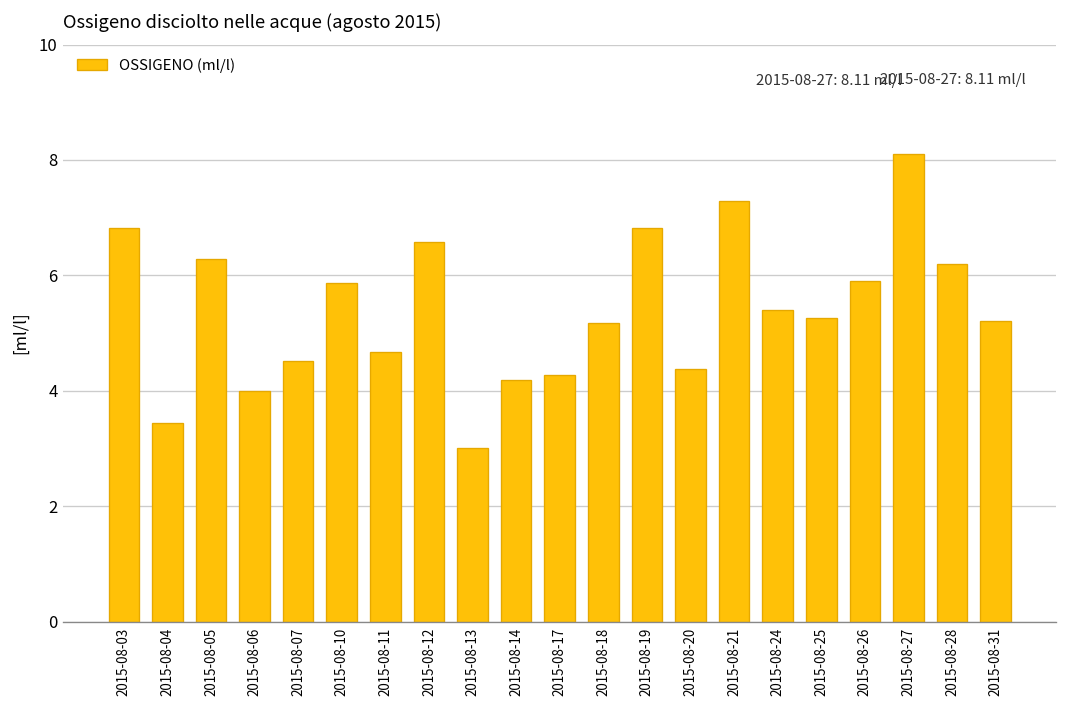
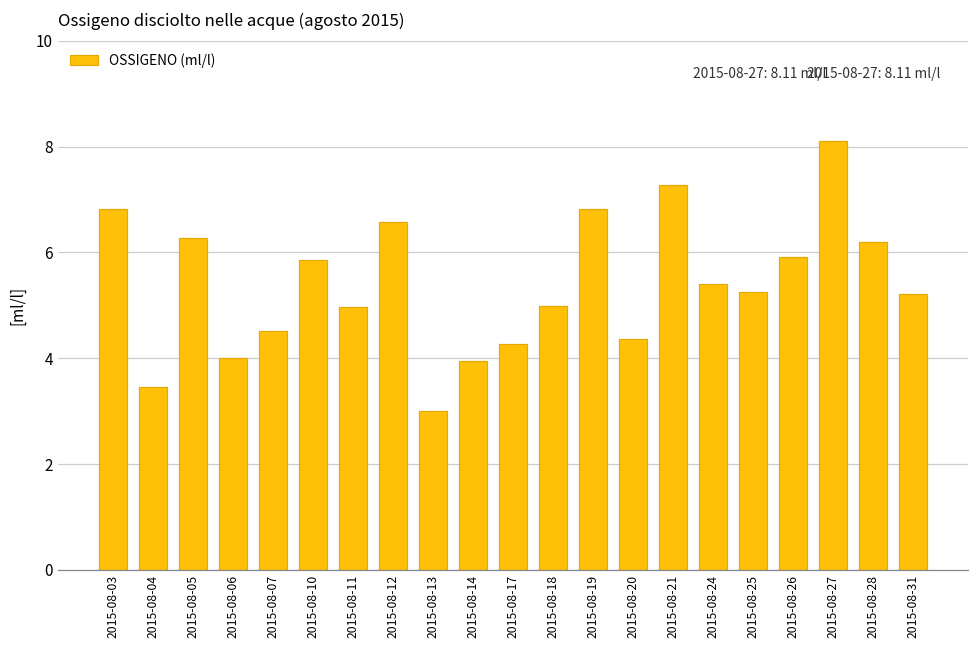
2015-08-11: 4.7 -> 5.0
2015-08-14: 4.2 -> 4.0
2015-08-18: 5.2 -> 5.0
